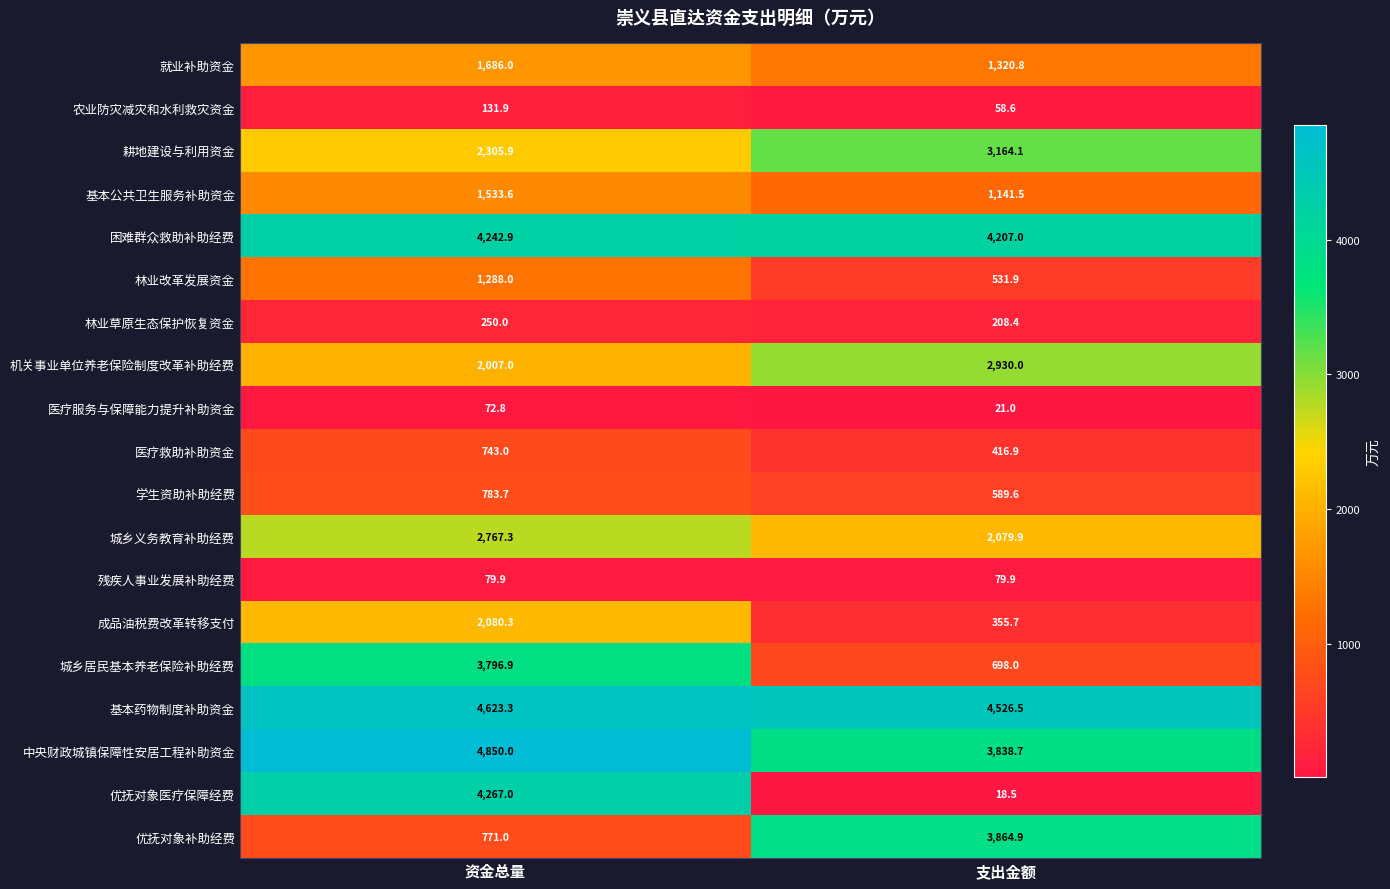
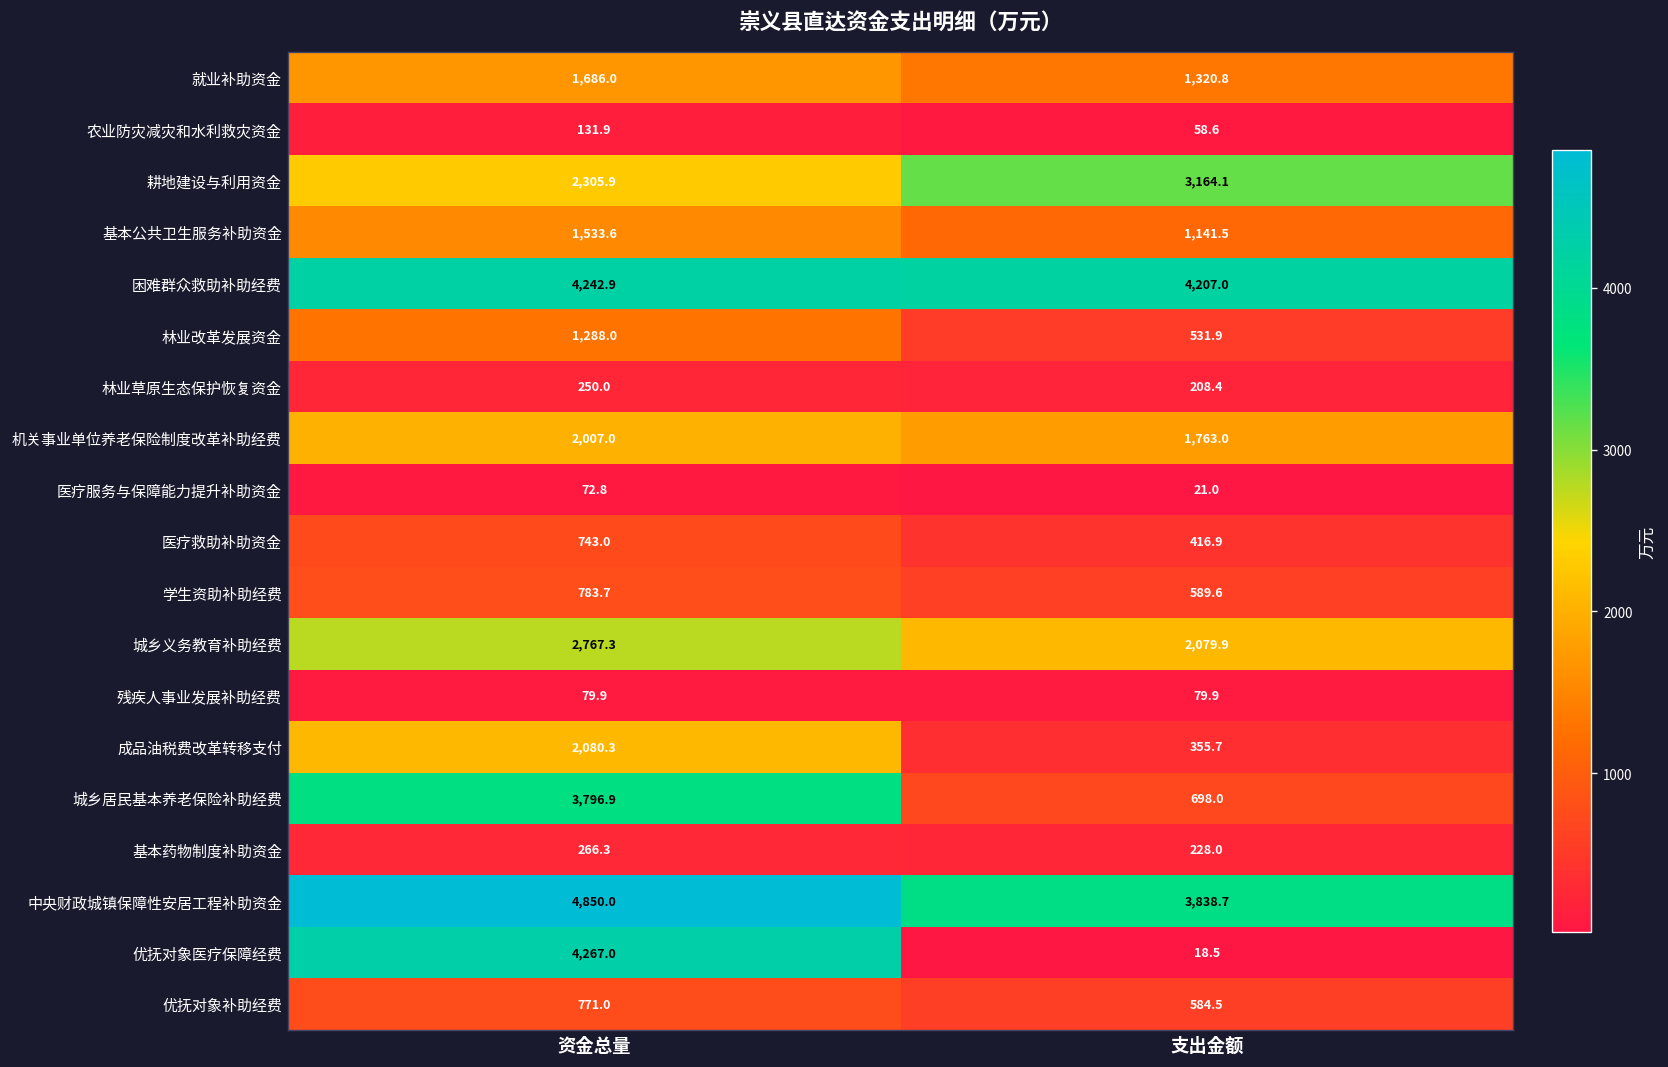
机关事业单位养老保险制度改革补助经费, 支出金额: 2,930.0 -> 1,763.0
基本药物制度补助资金, 资金总量: 4,623.3 -> 266.3
基本药物制度补助资金, 支出金额: 4,526.5 -> 228.0
优抚对象补助经费, 支出金额: 3,864.9 -> 584.5
